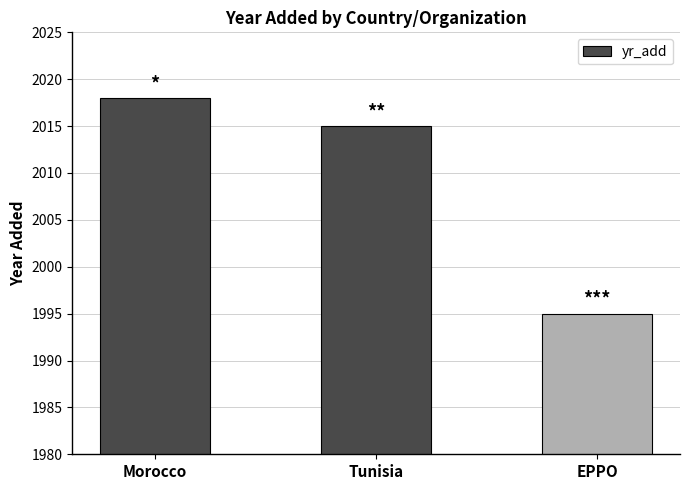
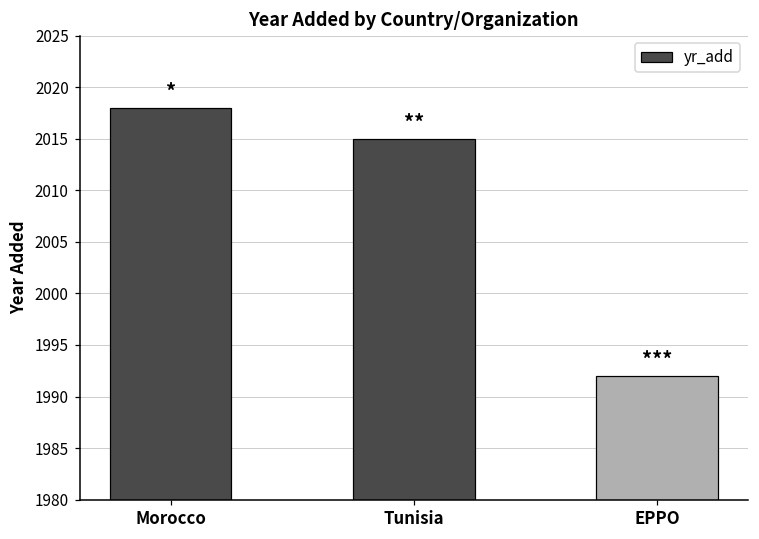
EPPO: 1995 -> 1992
